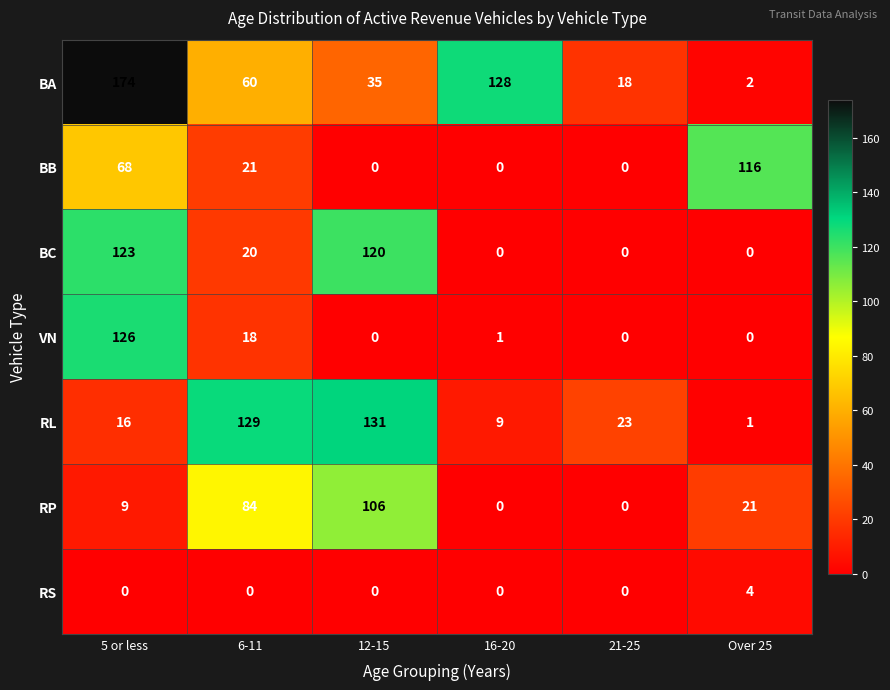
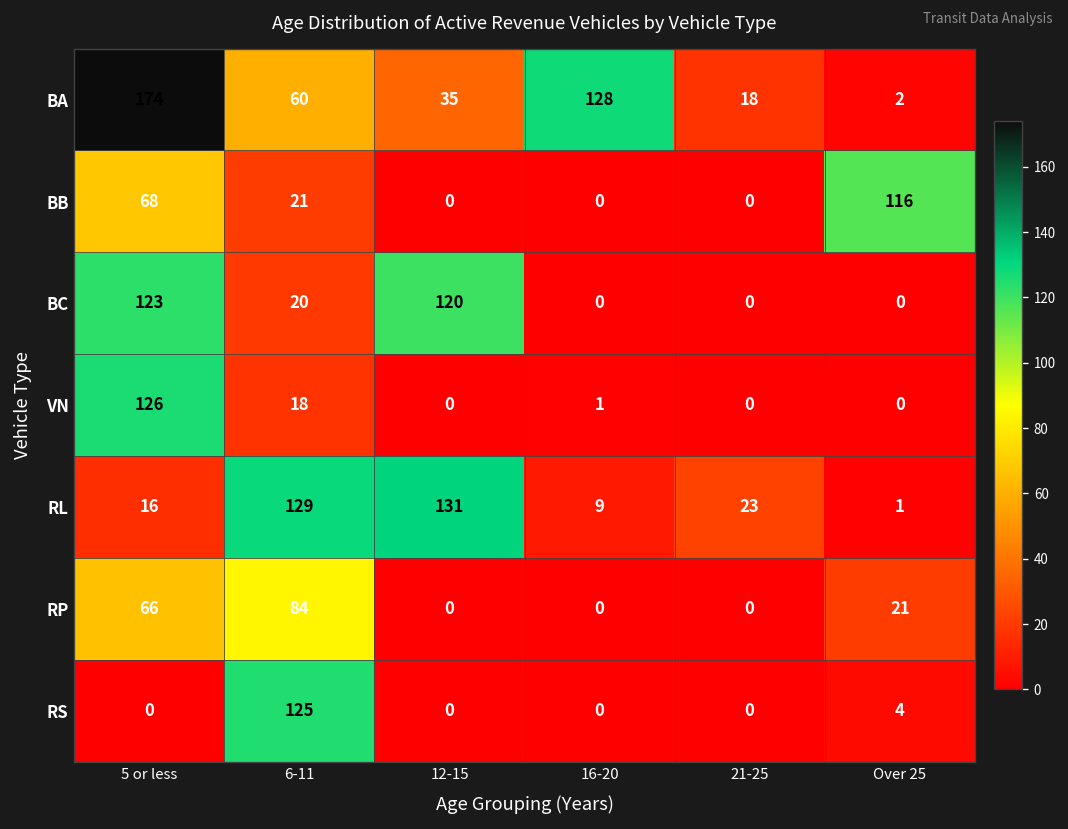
RP, 5 or less: 9 -> 66
RP, 12-15: 106 -> 0
RS, 6-11: 0 -> 125
